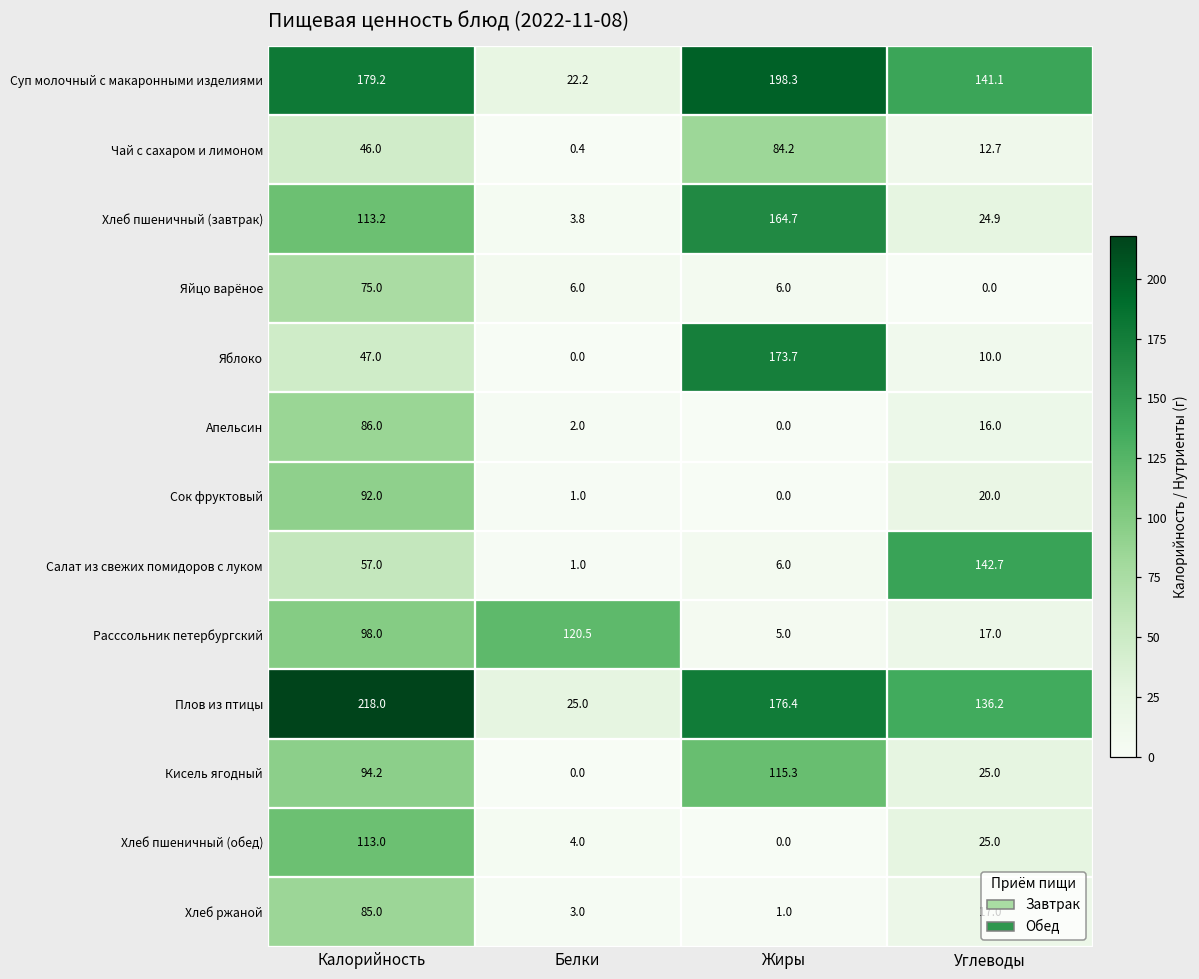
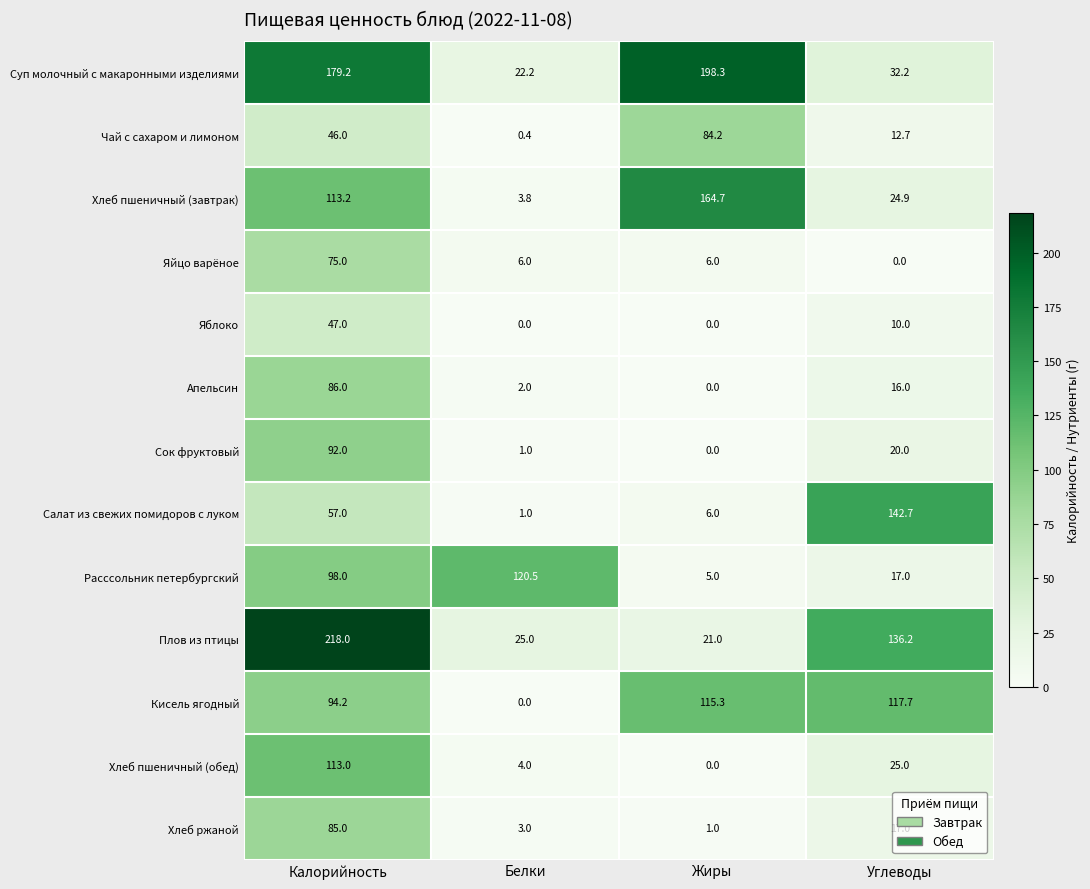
Суп молочный с макаронными изделиями, Углеводы: 141.1 -> 32.2
Яблоко, Жиры: 173.7 -> 0.0
Плов из птицы, Жиры: 176.4 -> 21.0
Кисель ягодный, Углеводы: 25.0 -> 117.7
